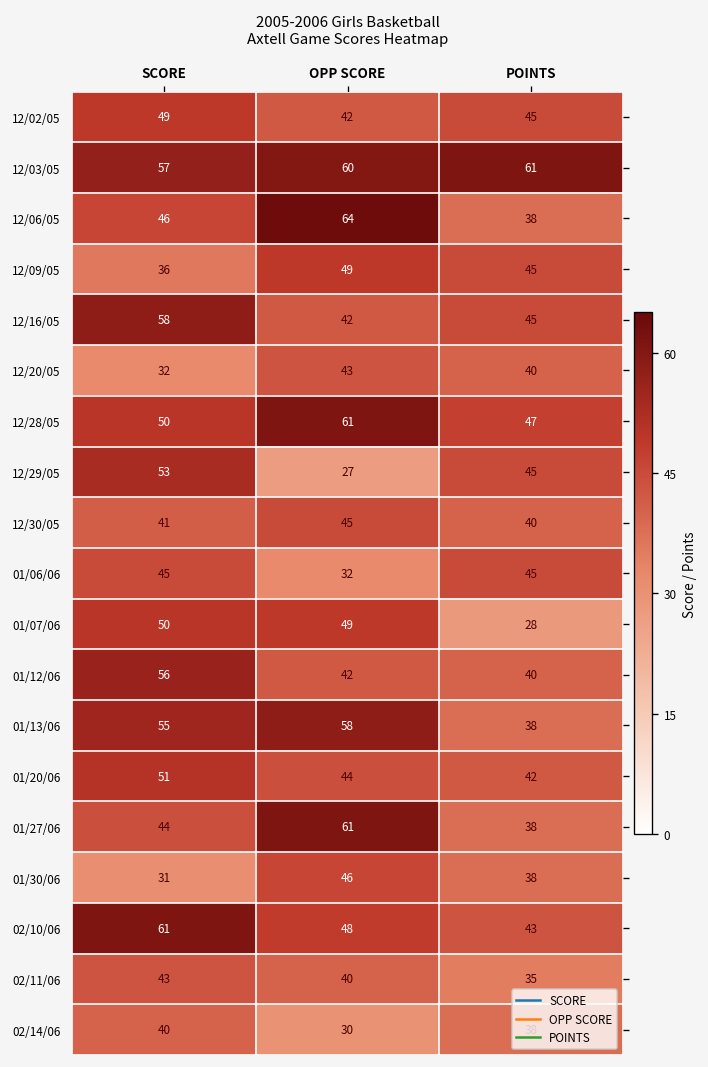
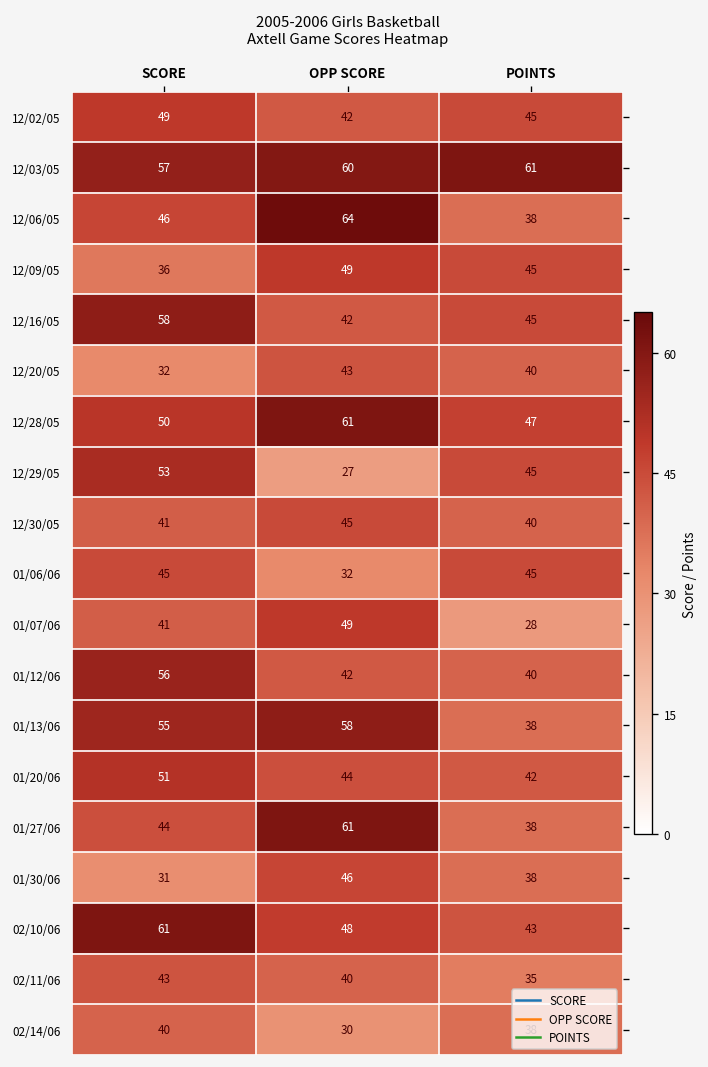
01/07/06, SCORE: 50 -> 41
